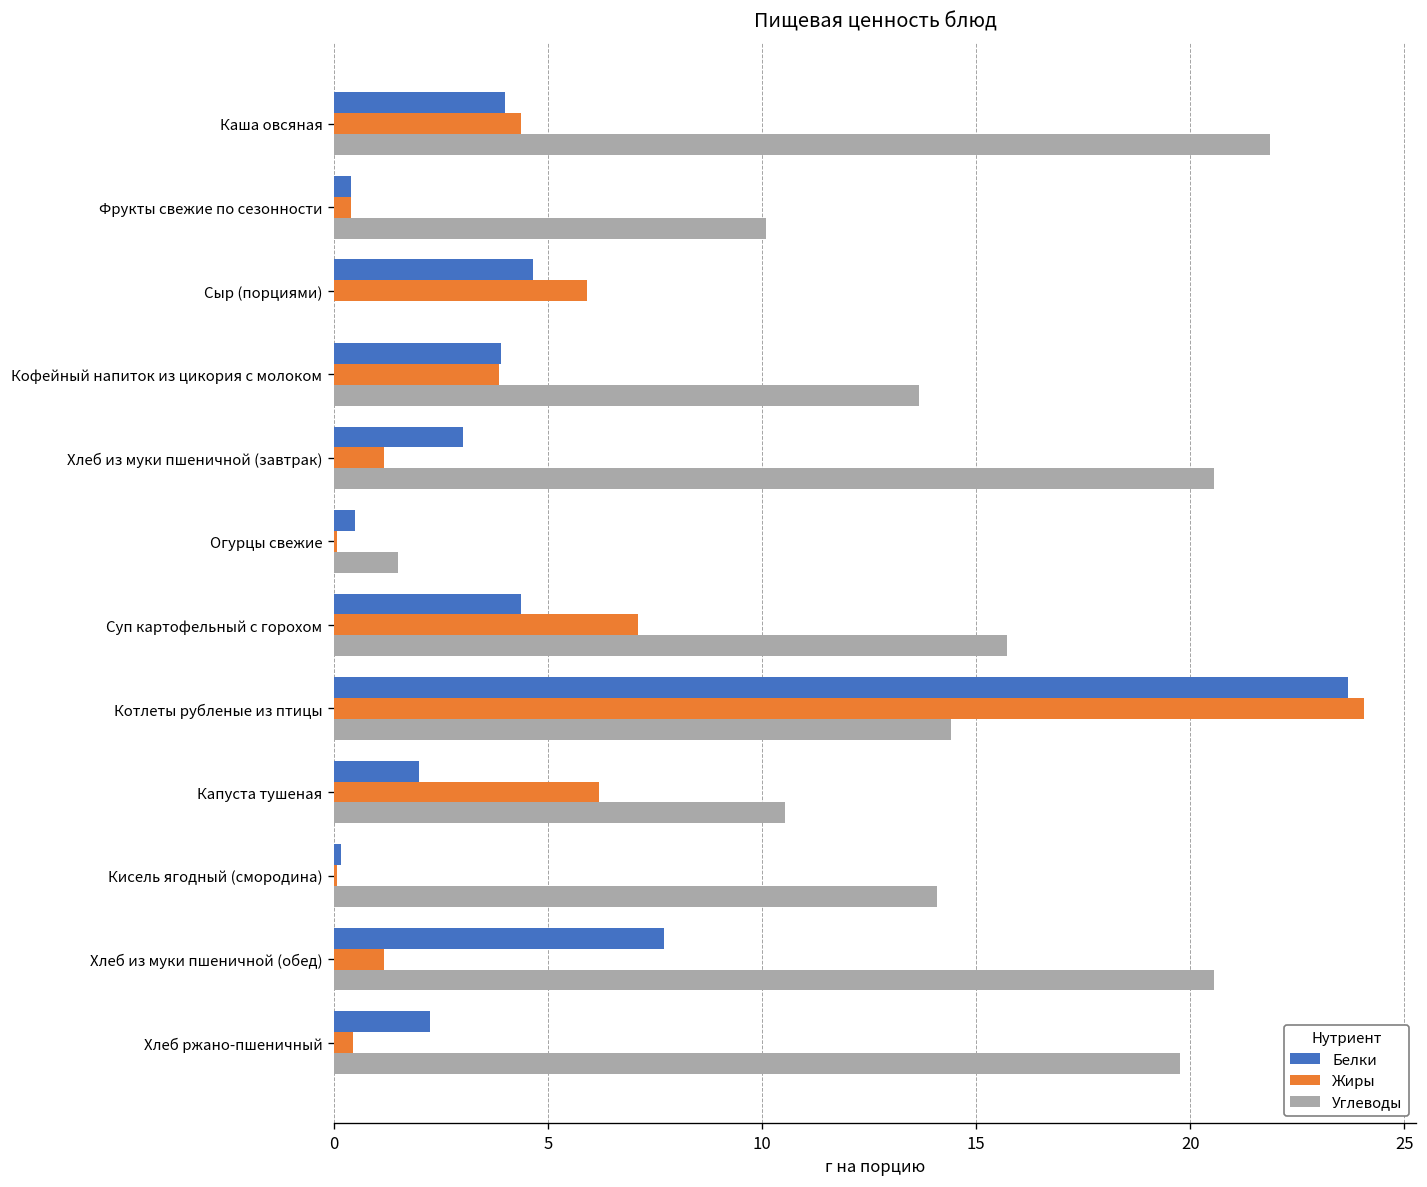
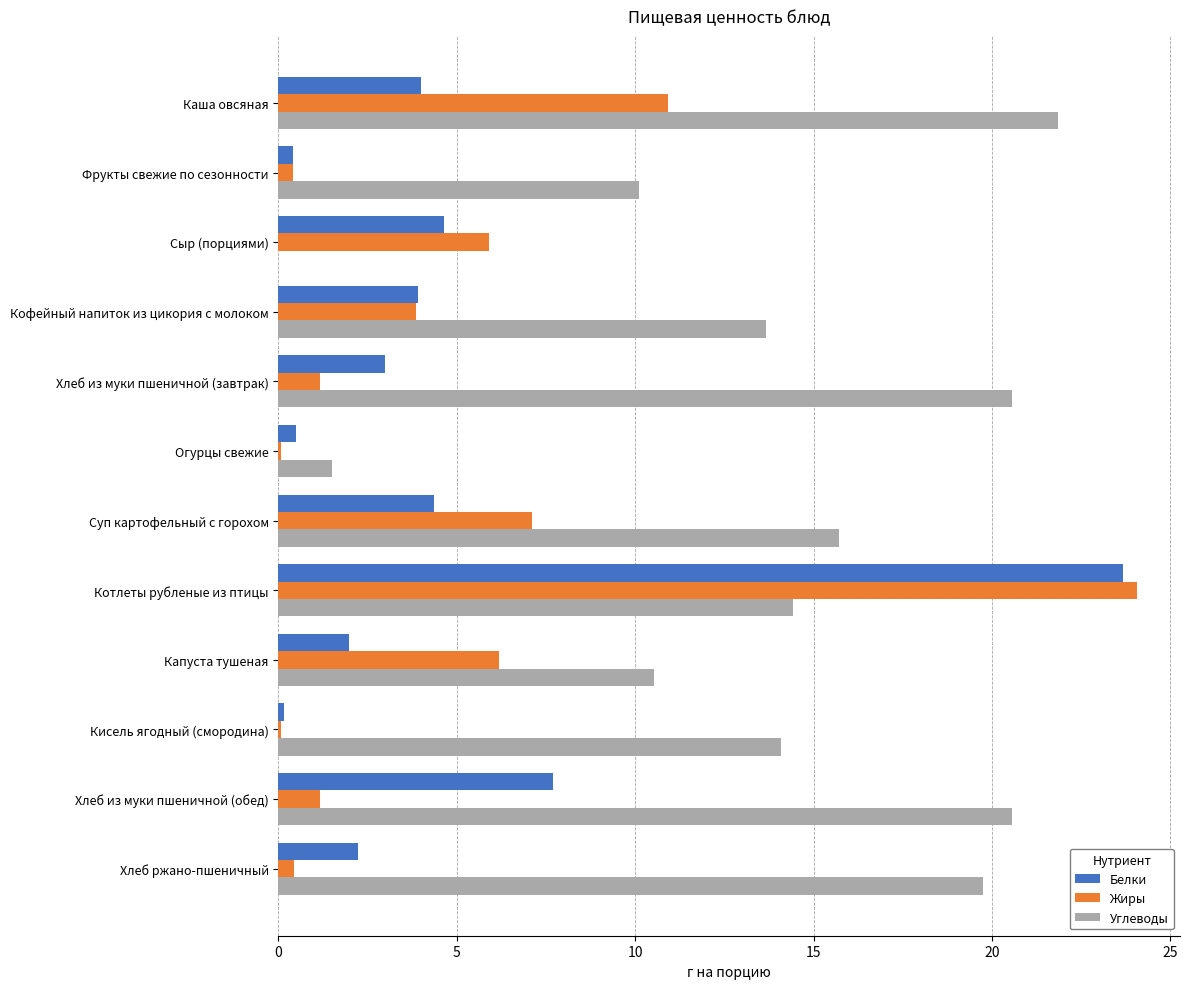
Жиры, Каша овсяная: 4.4 -> 10.9
